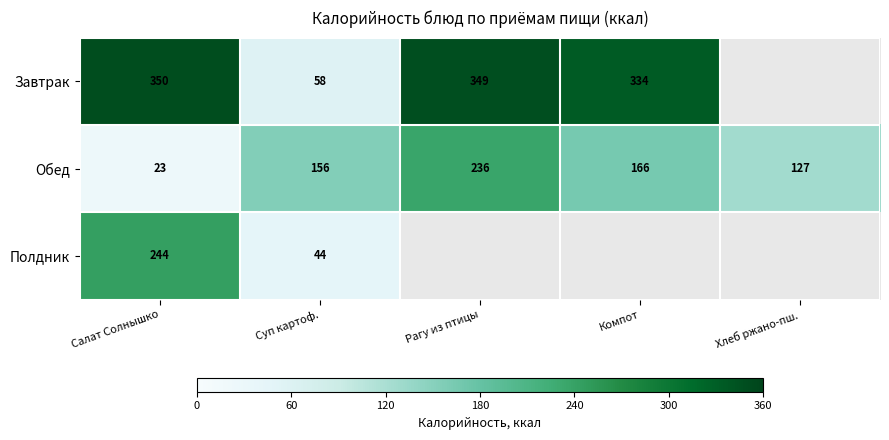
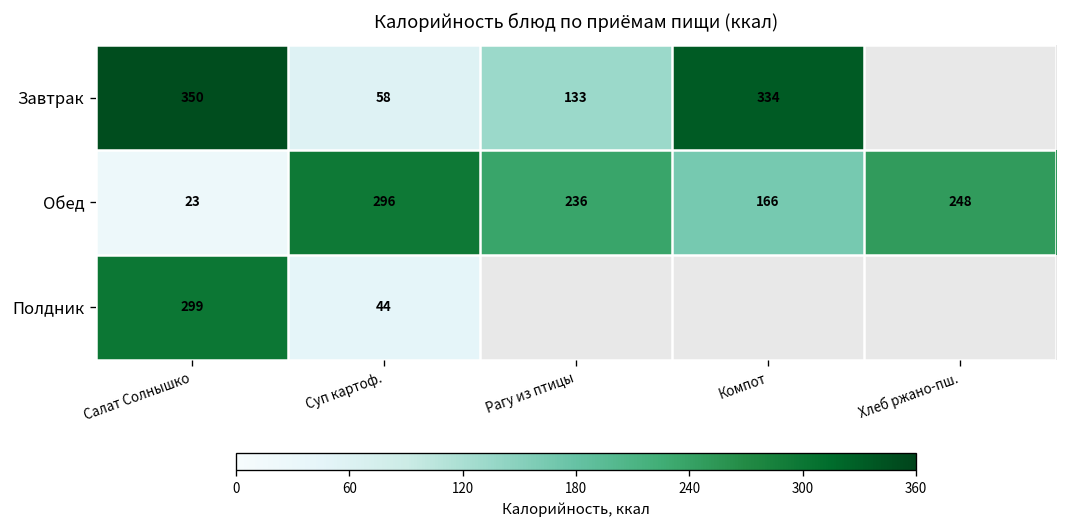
Завтрак, Рагу из птицы: 349 -> 133
Обед, Суп картоф.: 156 -> 296
Обед, Хлеб ржано-пш.: 127 -> 248
Полдник, Салат Солнышко: 244 -> 299
